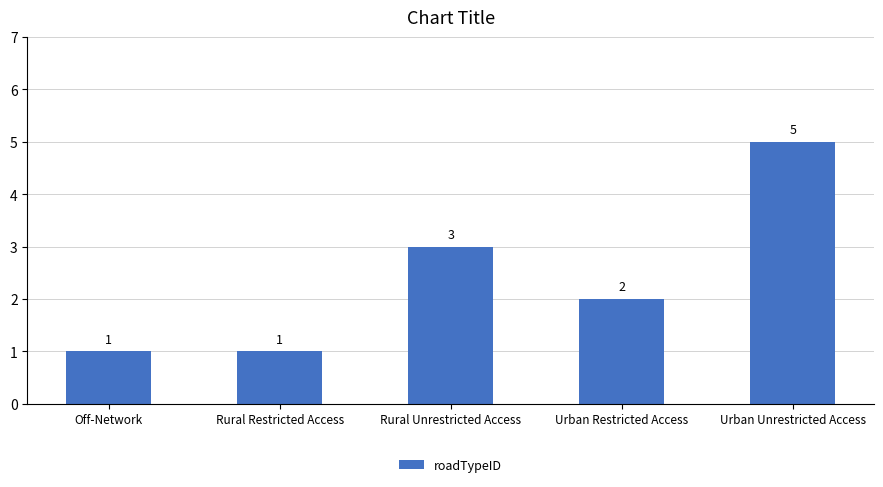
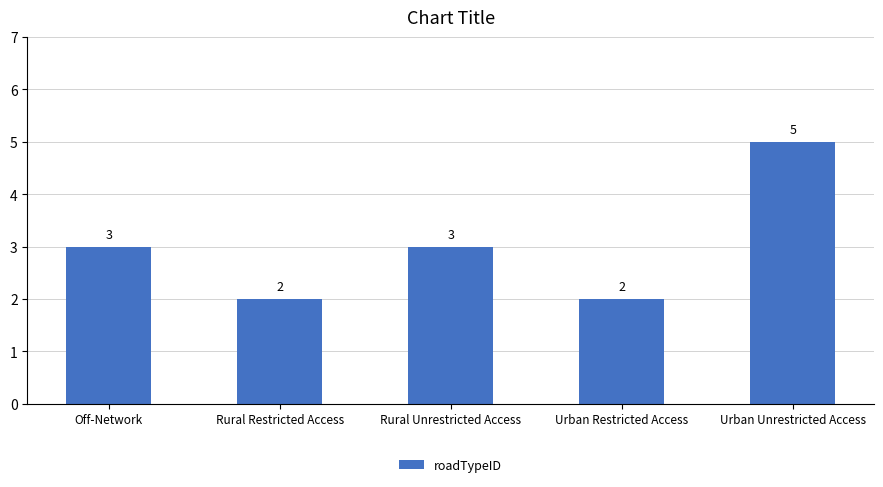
Off-Network: 1 -> 3
Rural Restricted Access: 1 -> 2
